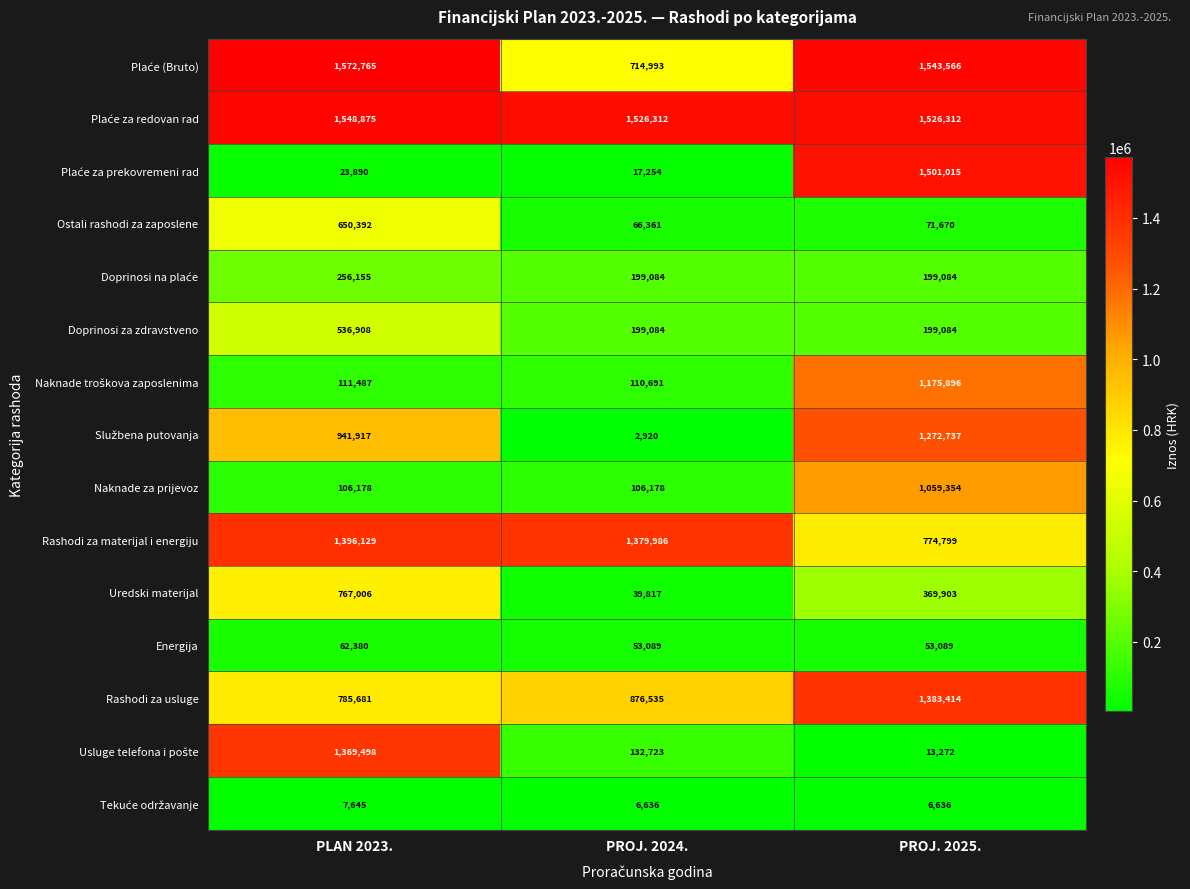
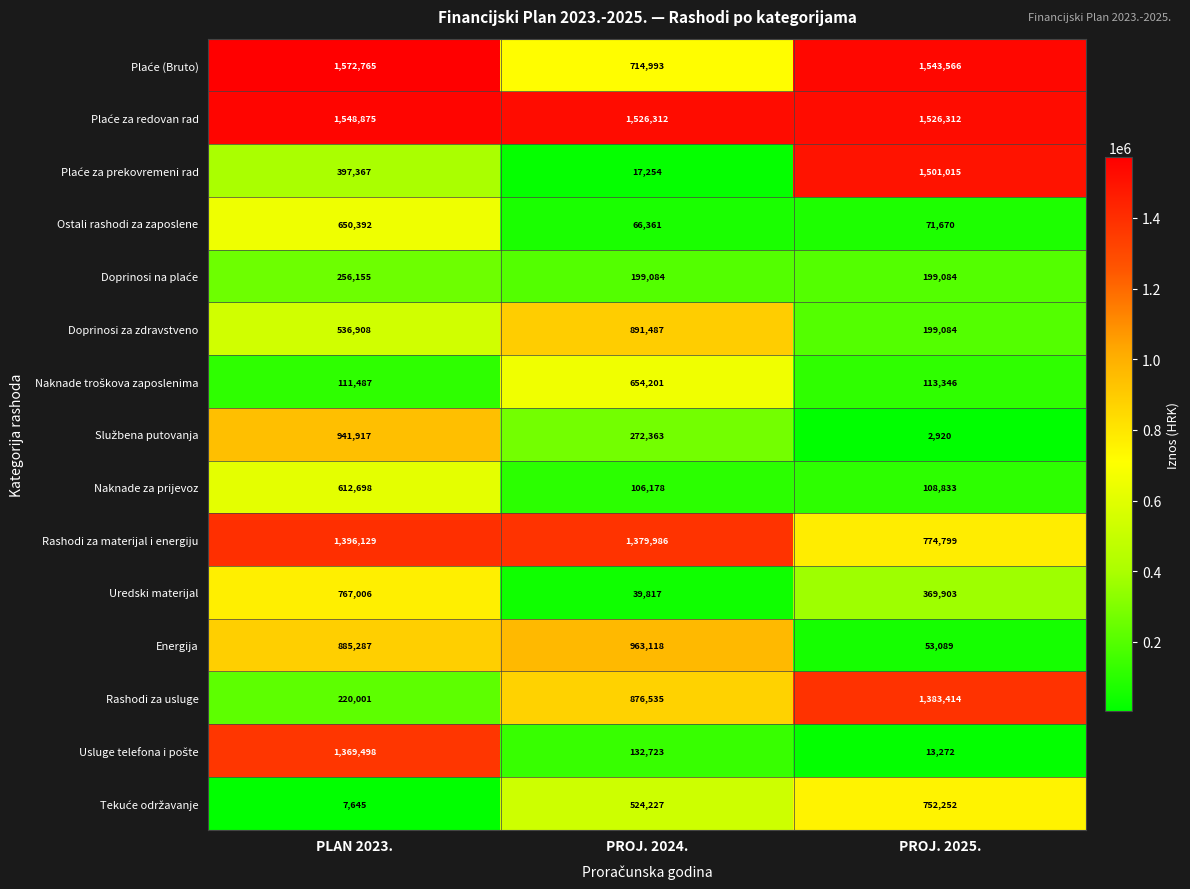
Plaće za prekovremeni rad, PLAN 2023.: 23,890 -> 397,367
Doprinosi za zdravstveno, PROJ. 2024.: 199,084 -> 891,487
Naknade troškova zaposlenima, PROJ. 2024.: 110,691 -> 654,201
Naknade troškova zaposlenima, PROJ. 2025.: 1,175,896 -> 113,346
Službena putovanja, PROJ. 2024.: 2,920 -> 272,363
Službena putovanja, PROJ. 2025.: 1,272,737 -> 2,920
Naknade za prijevoz, PLAN 2023.: 106,178 -> 612,698
Naknade za prijevoz, PROJ. 2025.: 1,059,354 -> 108,833
Energija, PLAN 2023.: 62,380 -> 885,287
Energija, PROJ. 2024.: 53,089 -> 963,118
Rashodi za usluge, PLAN 2023.: 785,681 -> 220,001
Tekuće održavanje, PROJ. 2024.: 6,636 -> 524,227
Tekuće održavanje, PROJ. 2025.: 6,636 -> 752,252
